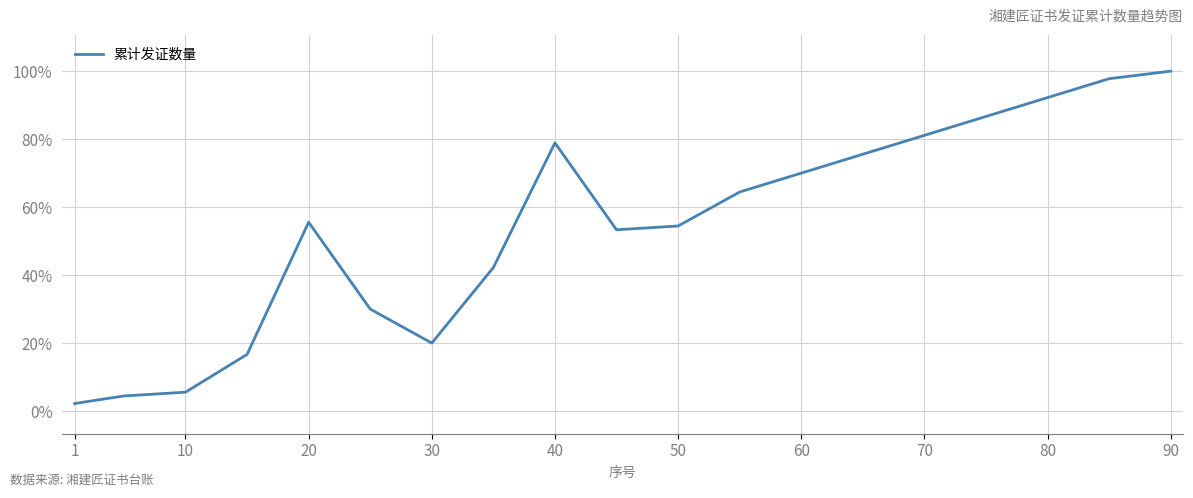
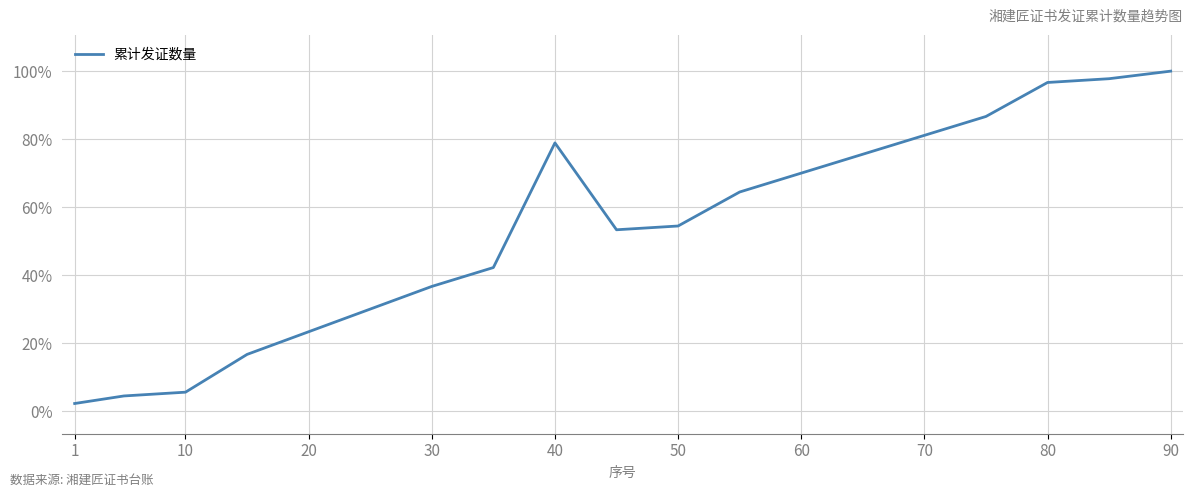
20: 56% -> 23%
30: 20% -> 37%
80: 92% -> 97%
